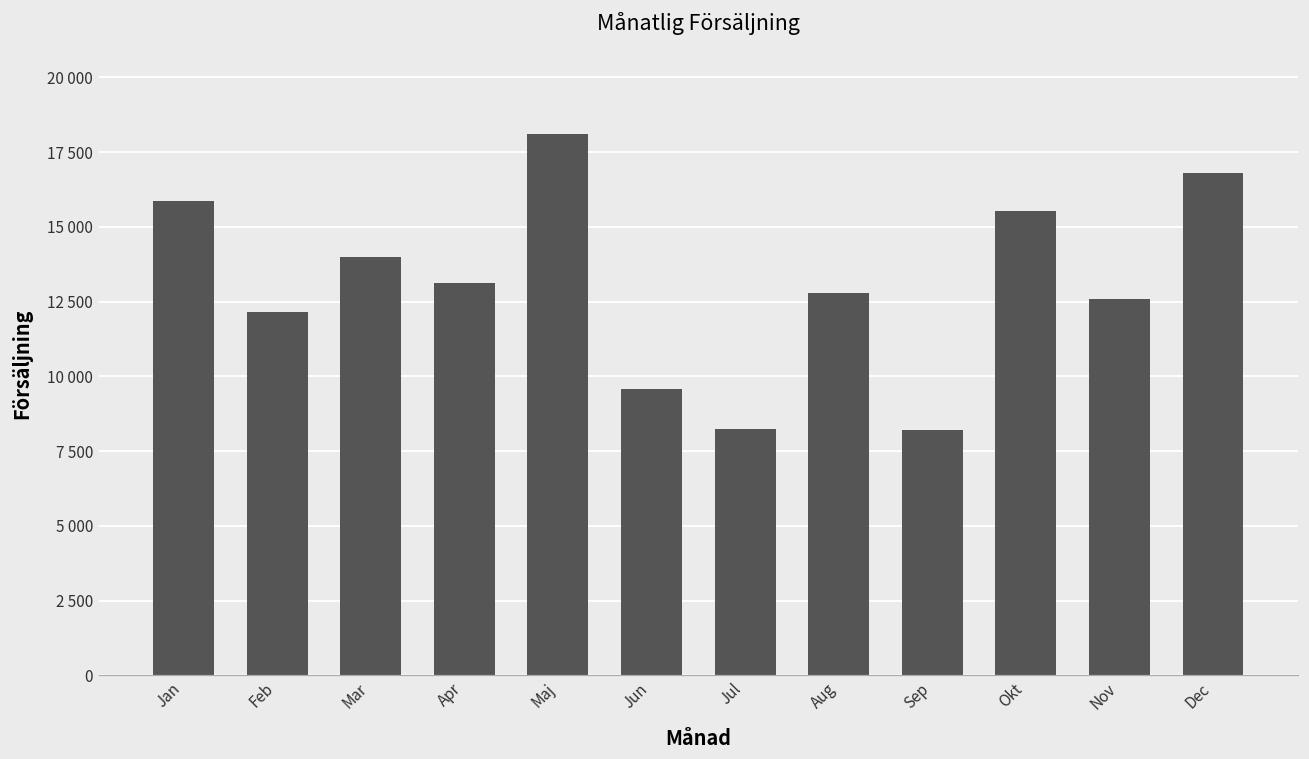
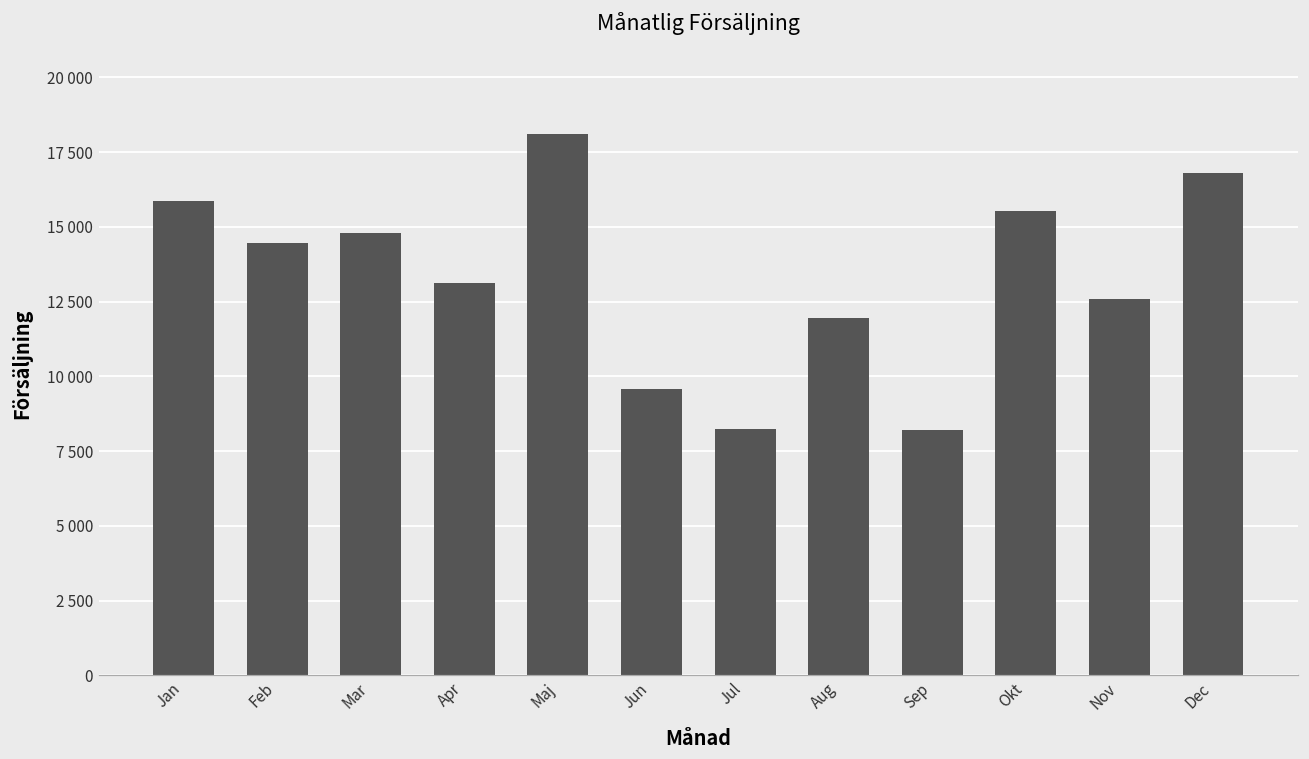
Feb: 12100 -> 14500
Mar: 14000 -> 14800
Aug: 12800 -> 12000
